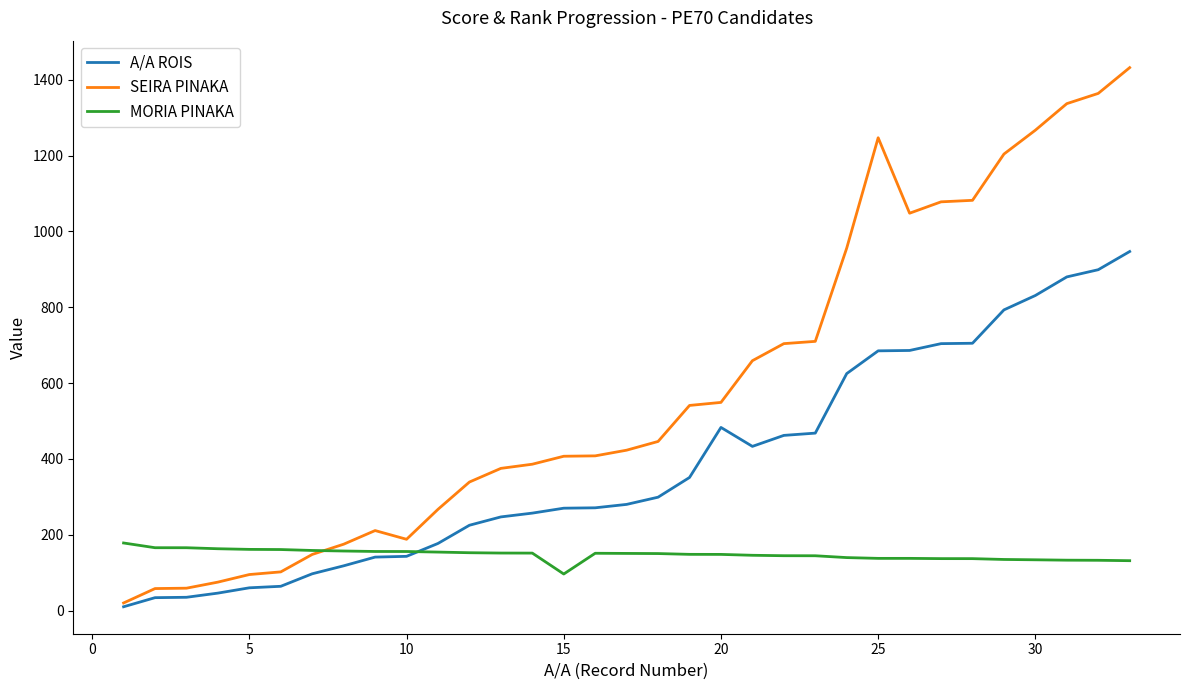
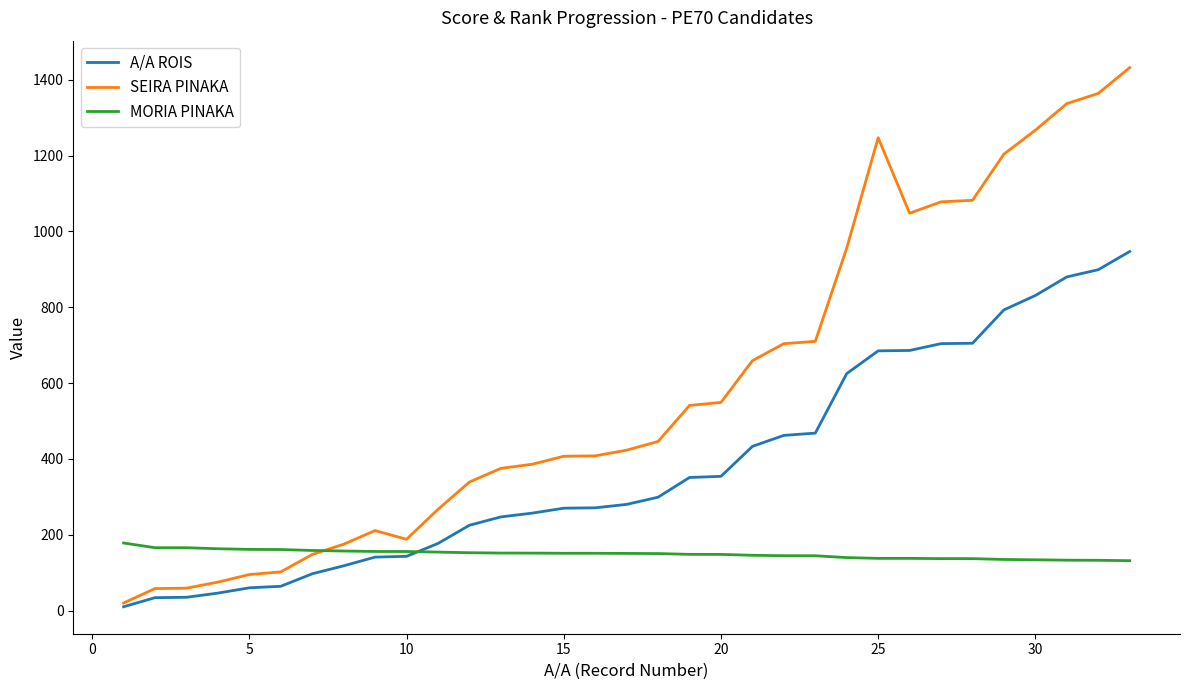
MORIA PINAKA, 15: 100 -> 150
A/A ROIS, 20: 480 -> 350
